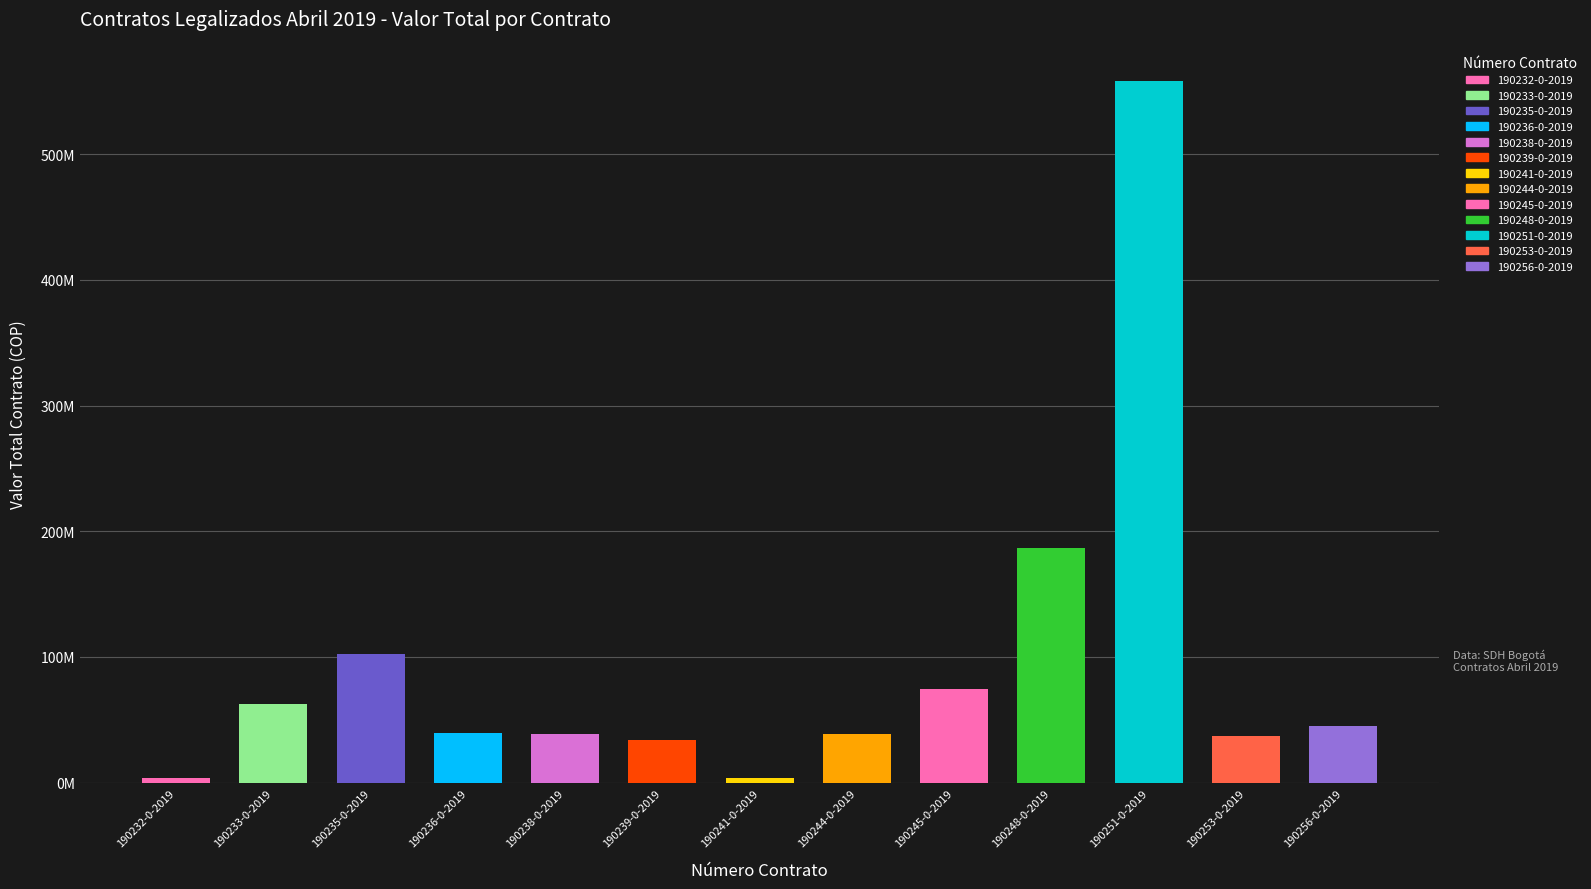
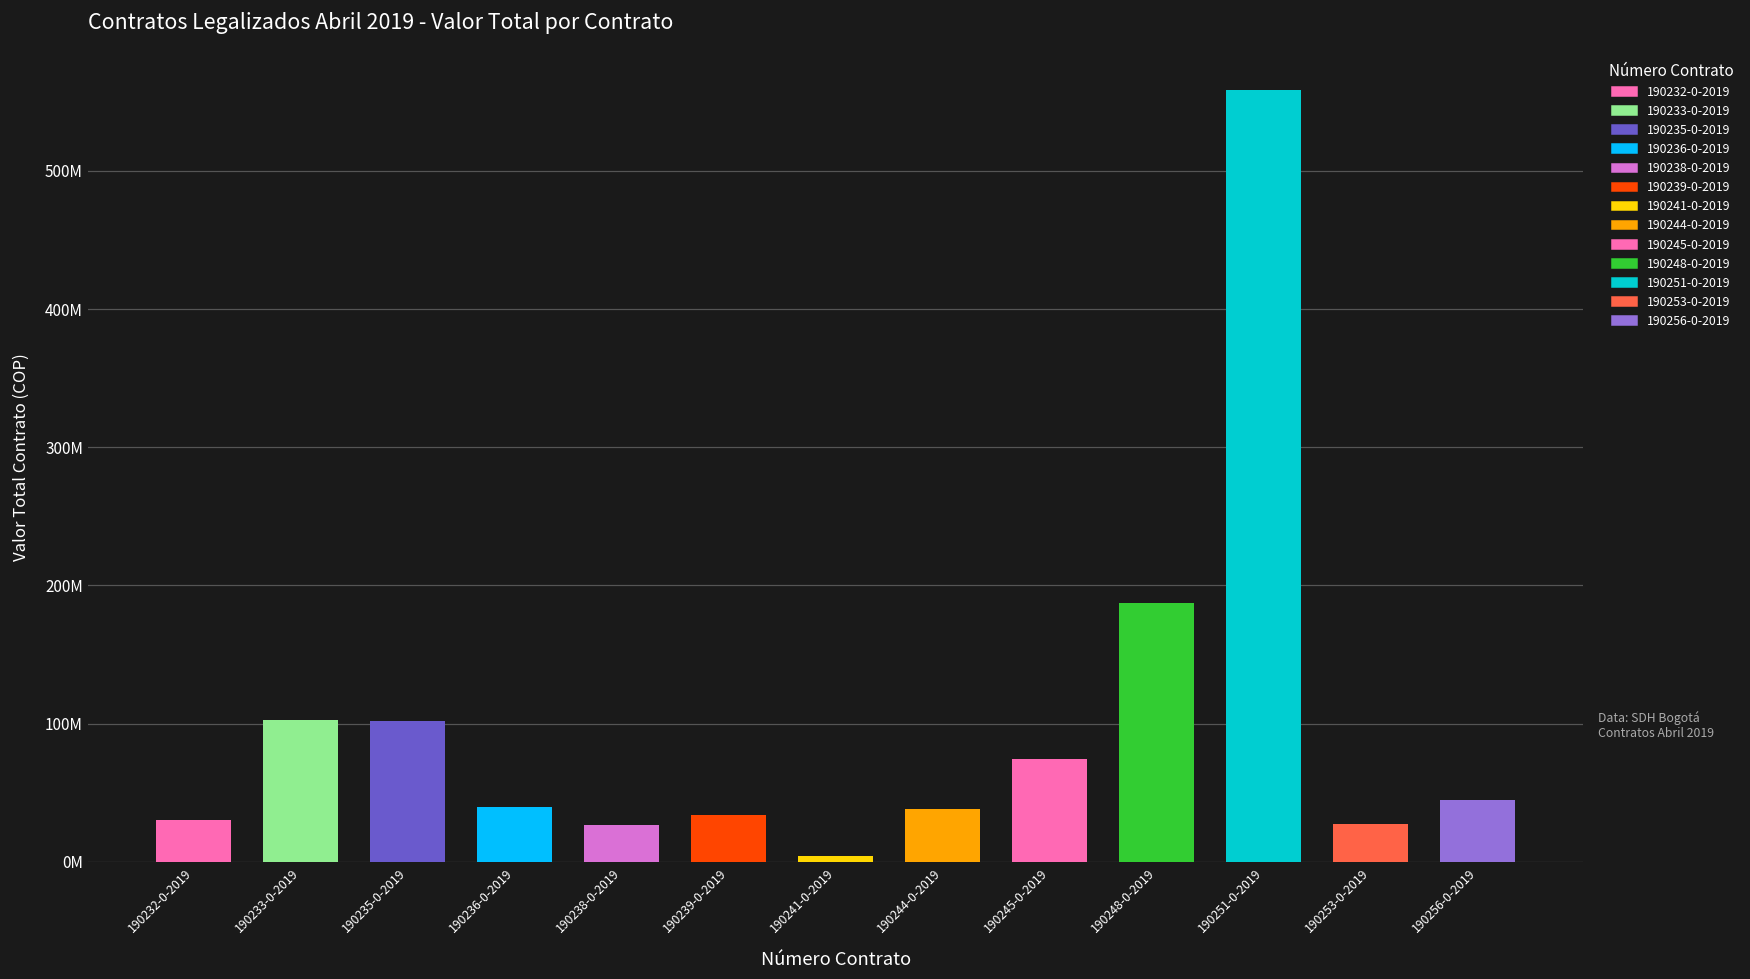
190232-0-2019: 4000000 -> 30000000
190233-0-2019: 63000000 -> 103000000
190238-0-2019: 39000000 -> 26000000
190253-0-2019: 37000000 -> 28000000
